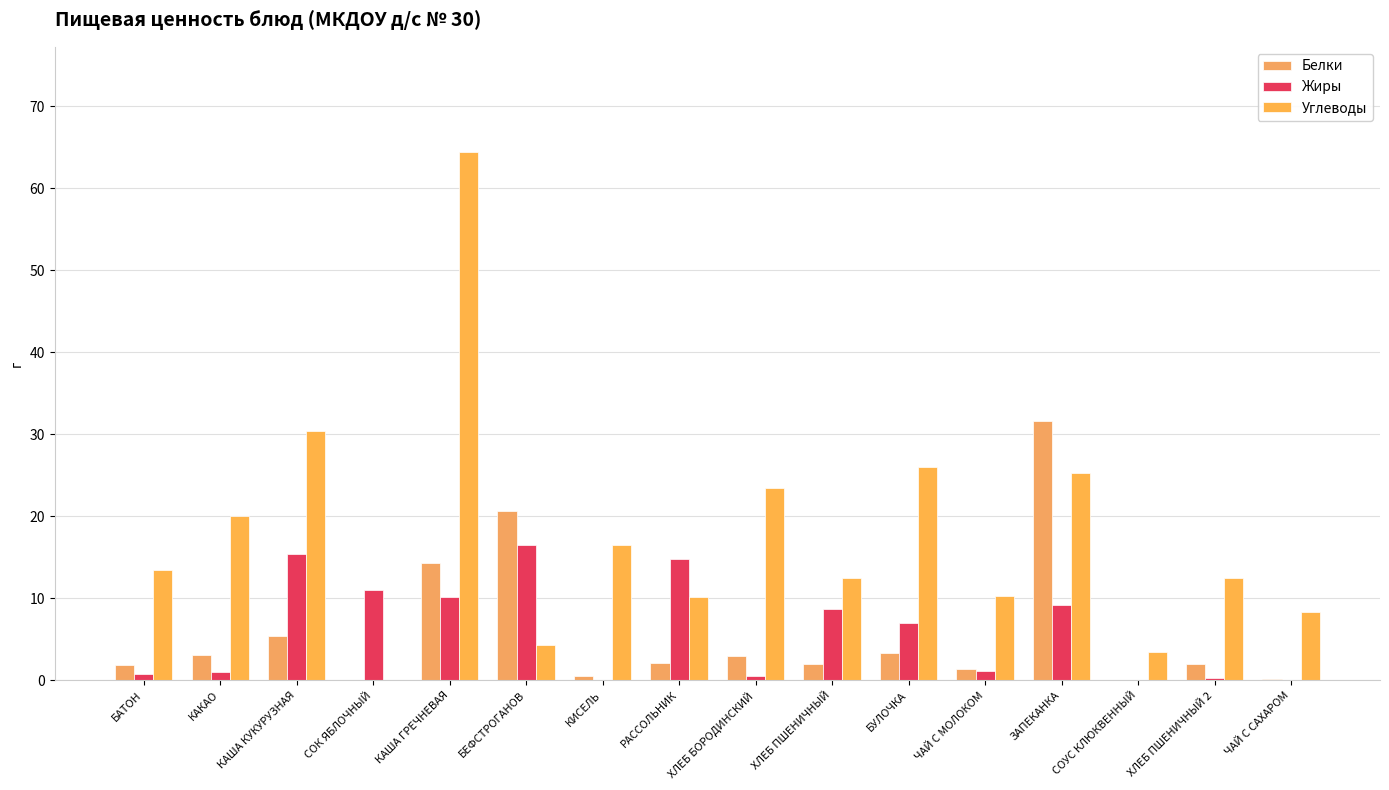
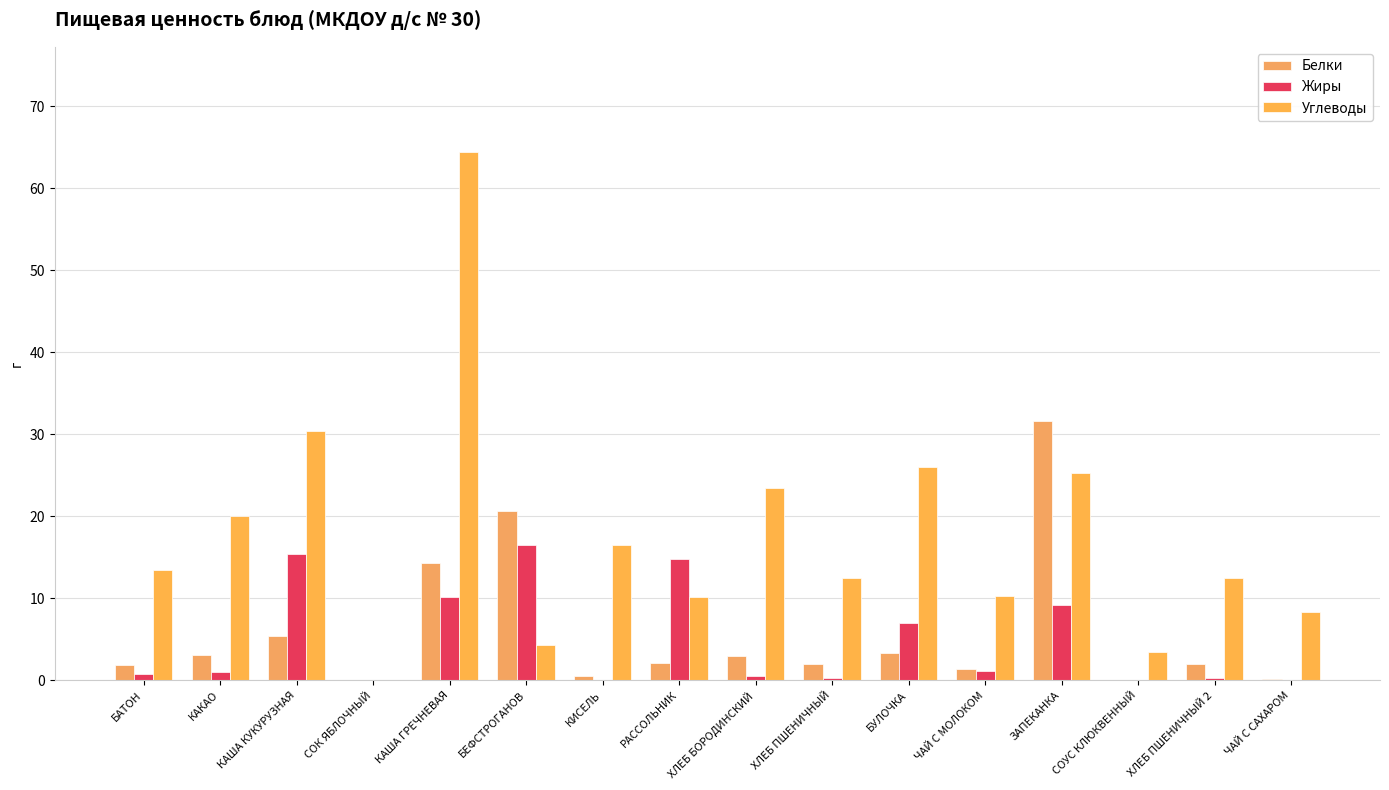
Жиры, СОК ЯБЛОЧНЫЙ: 11 -> 0
Жиры, ХЛЕБ ПШЕНИЧНЫЙ: 9 -> 0
